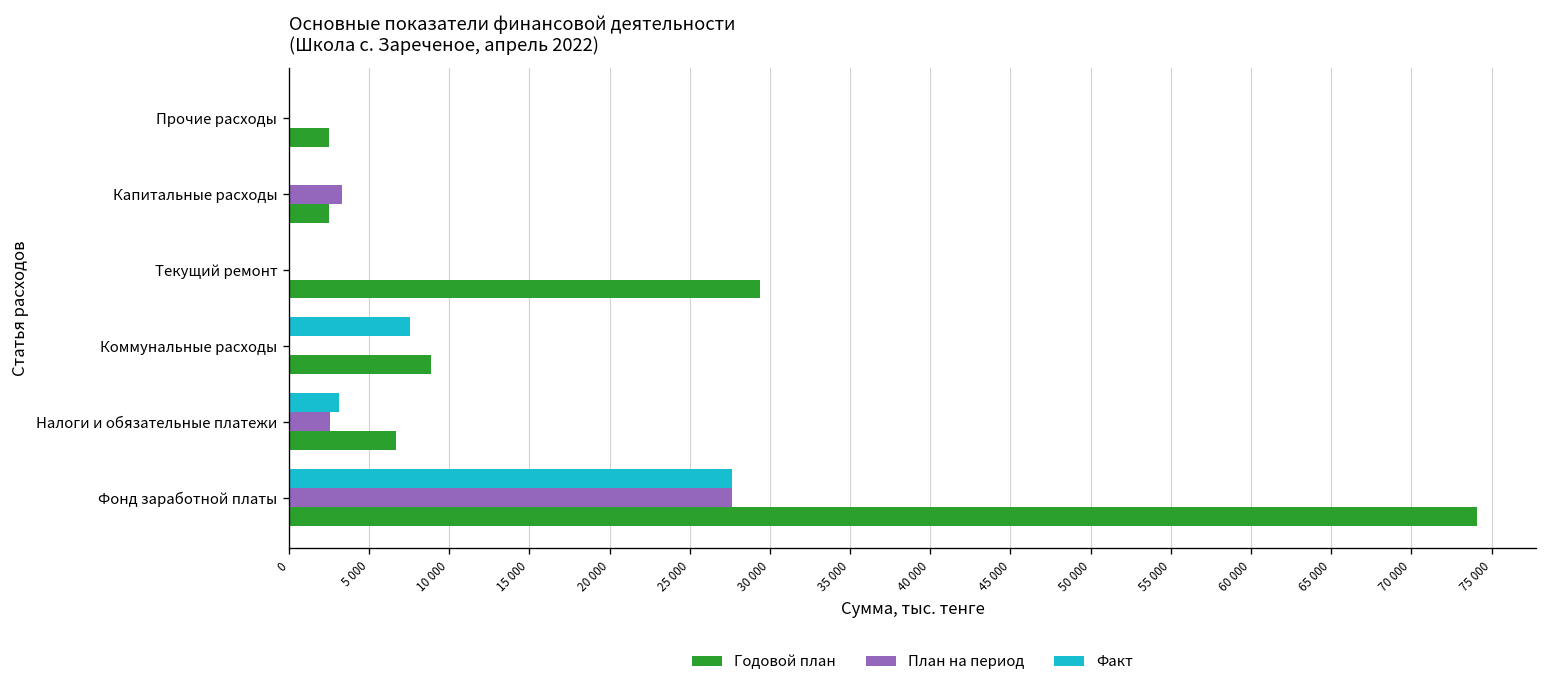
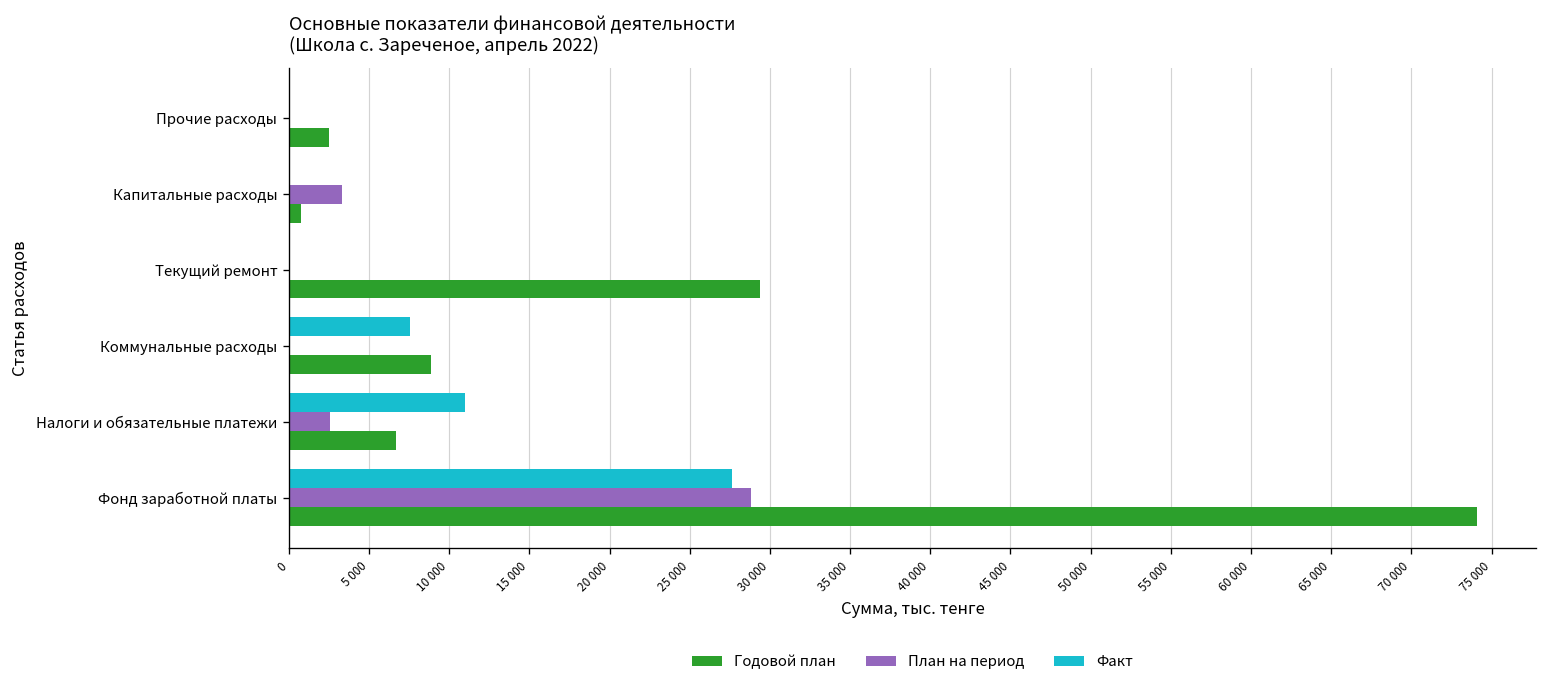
Годовой план, Капитальные расходы: 2500 -> 800
Факт, Налоги и обязательные платежи: 3200 -> 11000
План на период, Фонд заработной платы: 27600 -> 28800
